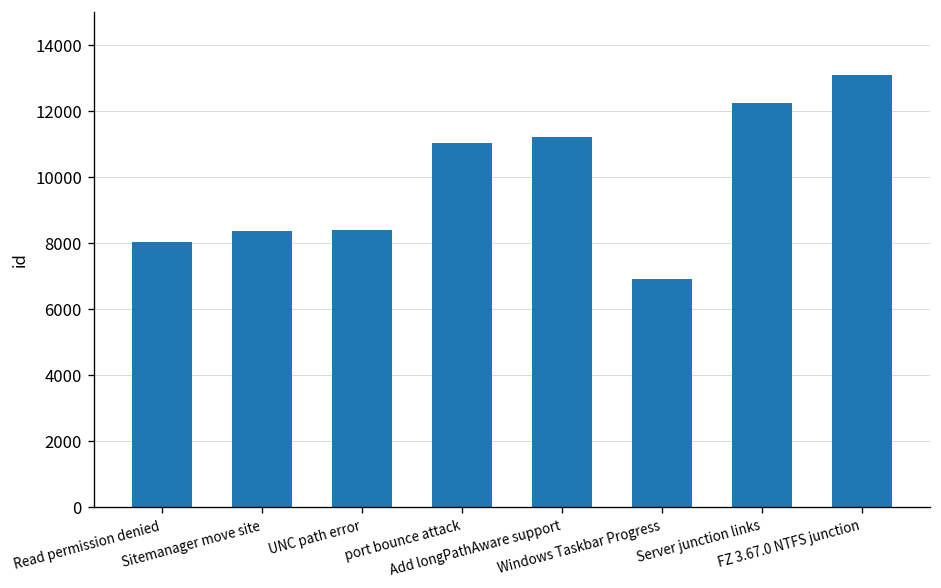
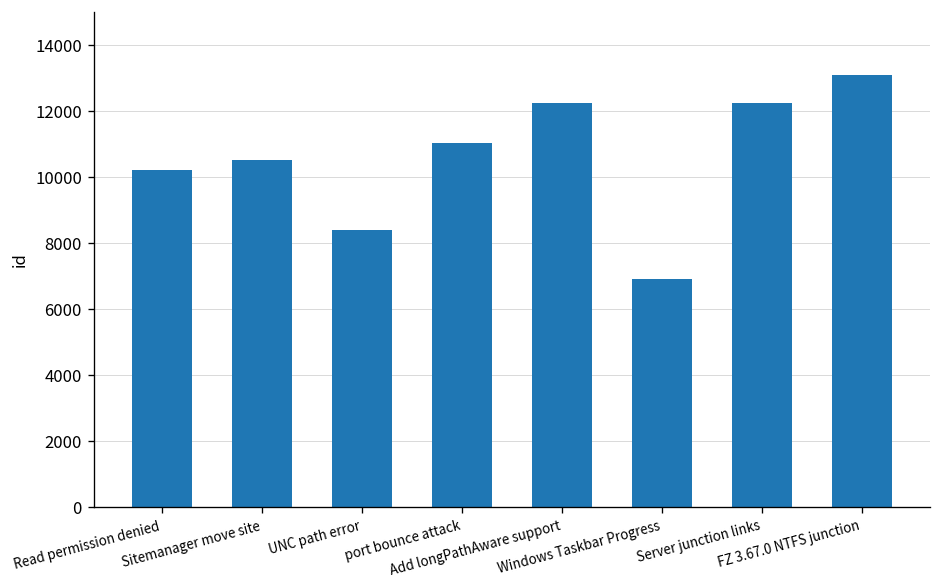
Read permission denied: 8000 -> 10200
Sitemanager move site: 8400 -> 10500
Add longPathAware support: 11200 -> 12200
